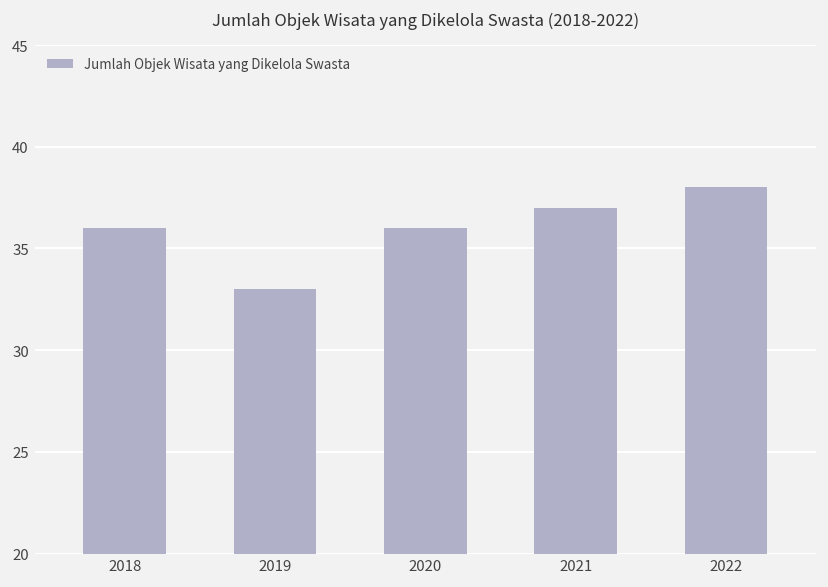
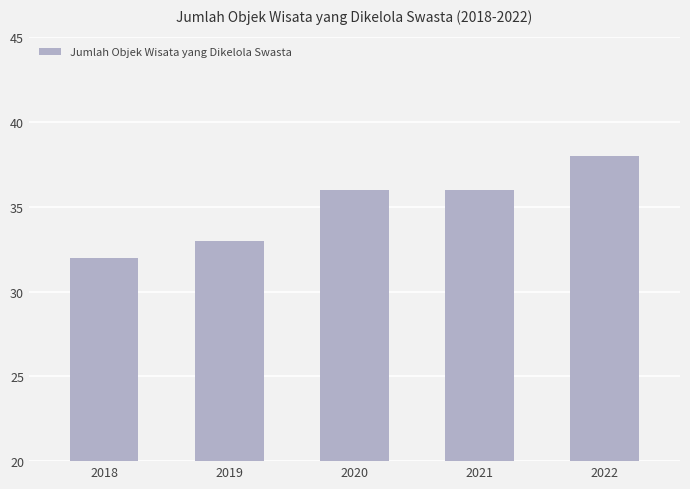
2018: 36 -> 32
2021: 37 -> 36
